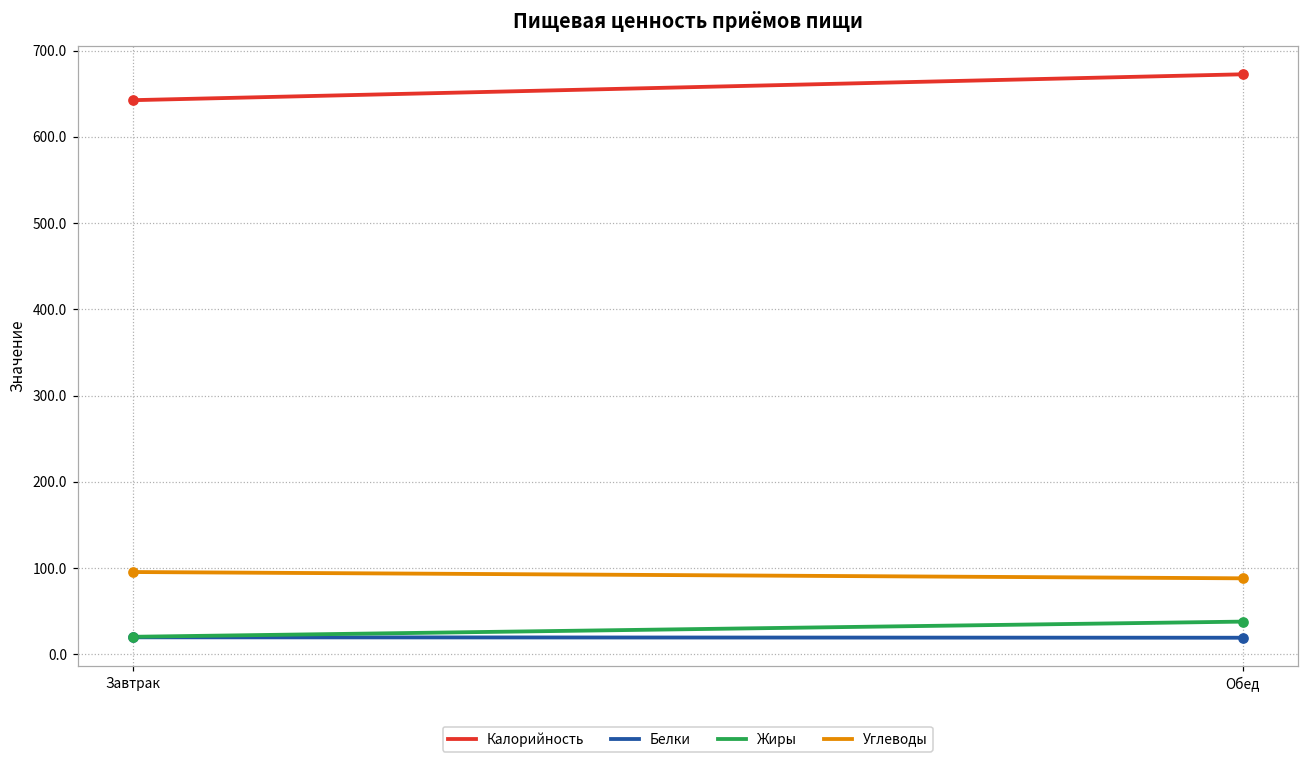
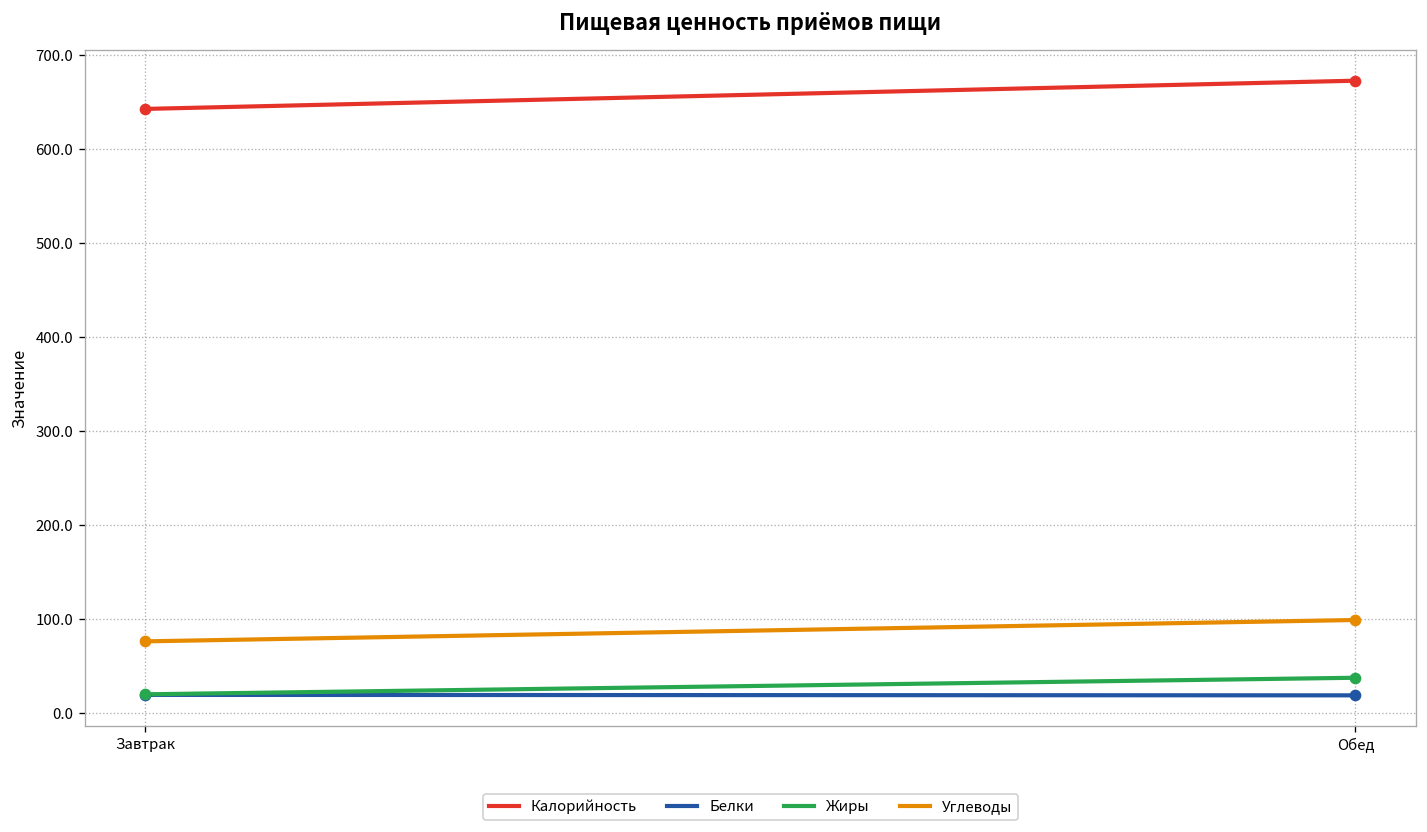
Углеводы, Завтрак: 100 -> 80
Углеводы, Обед: 90 -> 100
